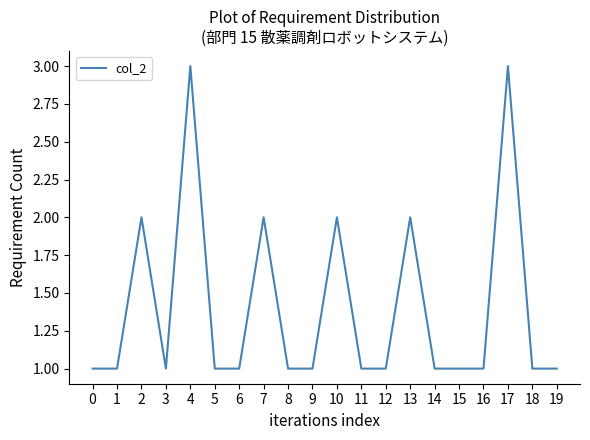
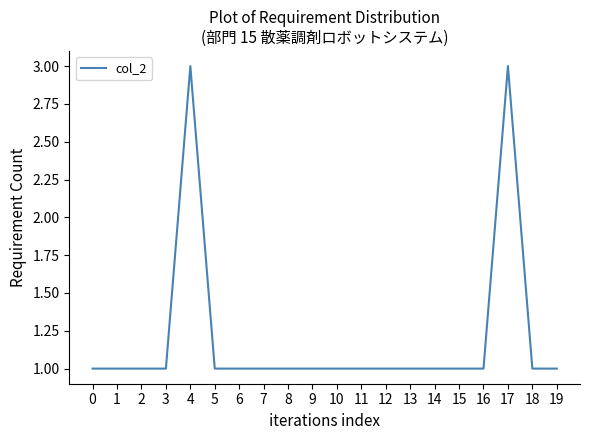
2: 2 -> 1
7: 2 -> 1
10: 2 -> 1
13: 2 -> 1
